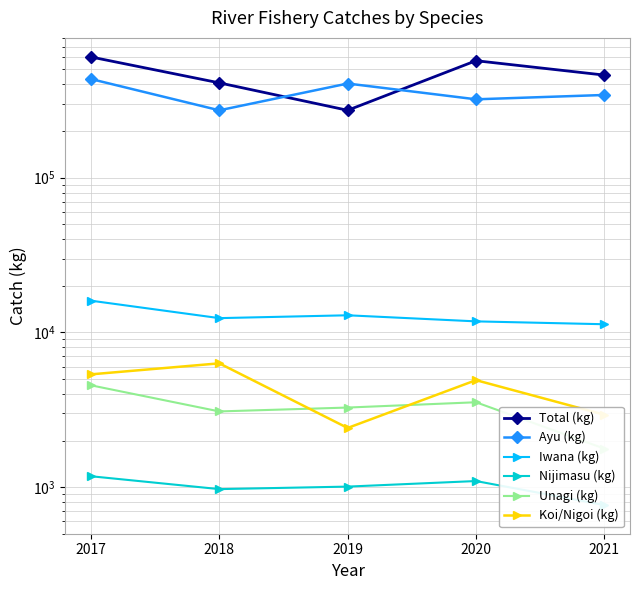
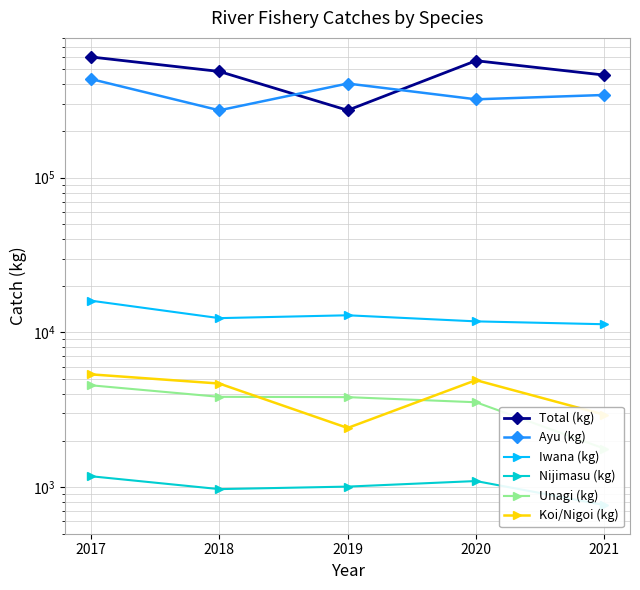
Total (kg), 2018: 410000 -> 490000
Unagi (kg), 2018: 3100 -> 3800
Koi/Nigoi (kg), 2018: 6300 -> 4700
Unagi (kg), 2019: 3300 -> 3800
